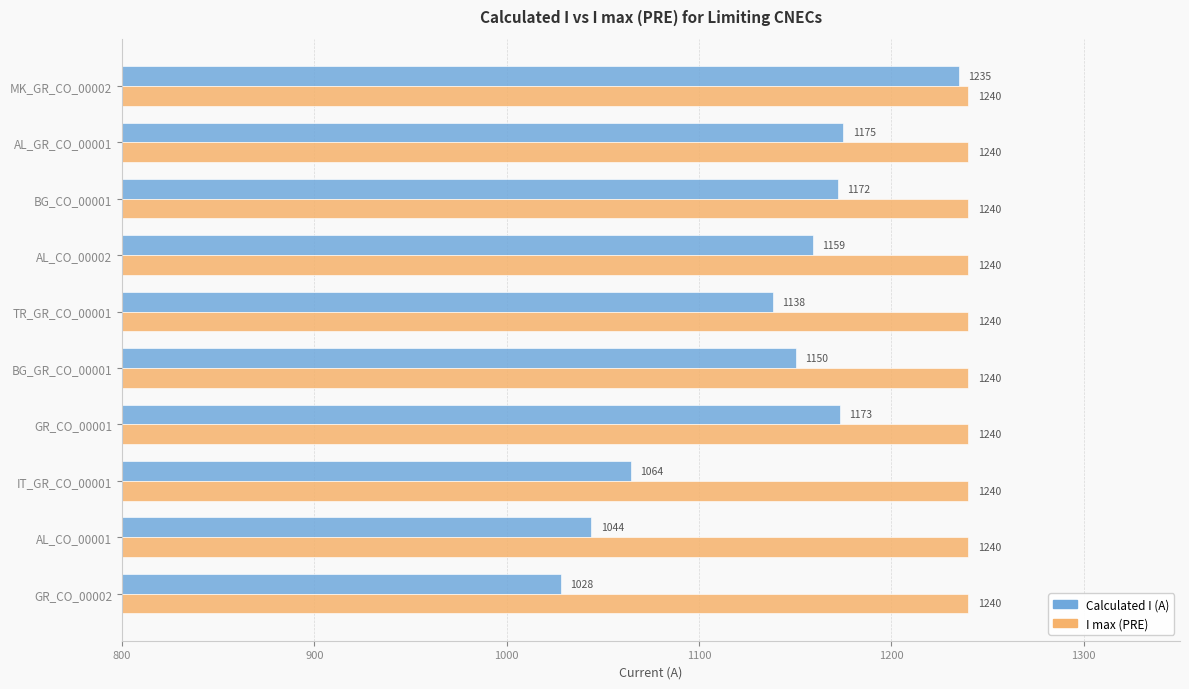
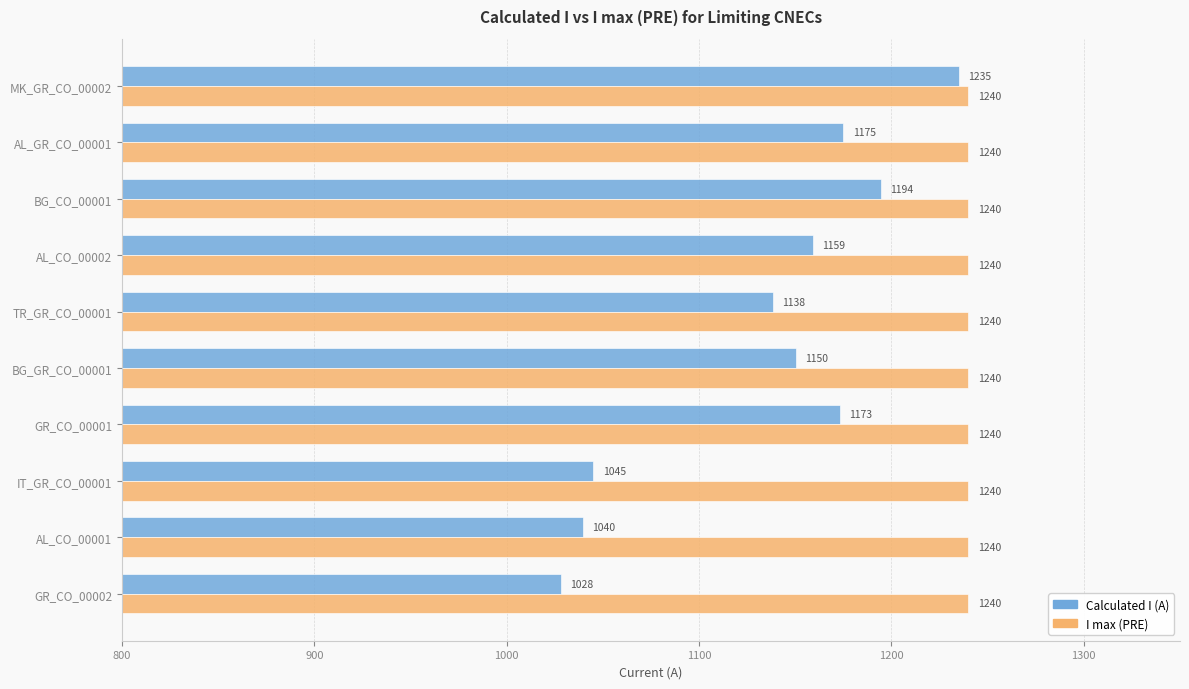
Calculated I (A), BG_CO_00001: 1172 -> 1194
Calculated I (A), IT_GR_CO_00001: 1064 -> 1045
Calculated I (A), AL_CO_00001: 1044 -> 1040
